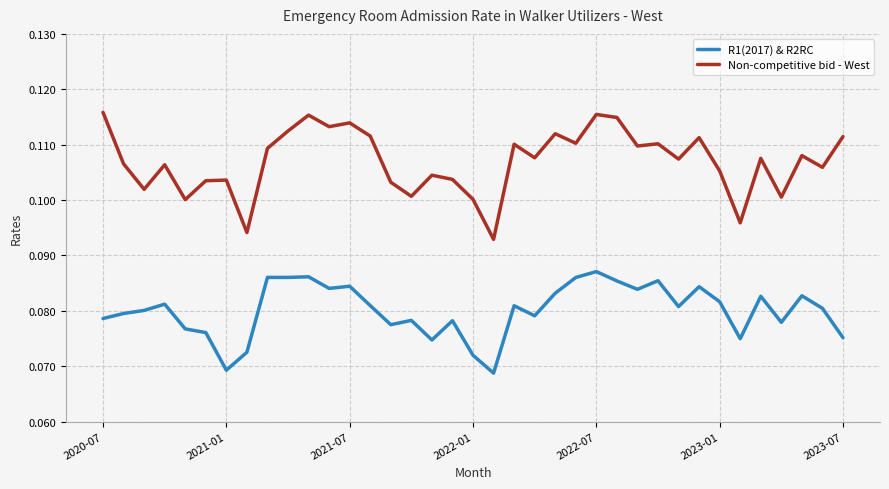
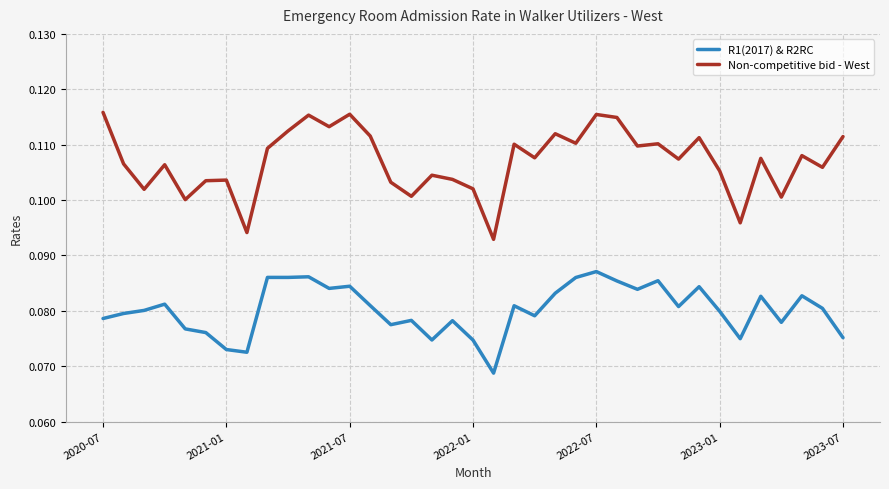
R1(2017) & R2RC, 2021-01: 0.069 -> 0.073
Non-competitive bid - West, 2021-07: 0.114 -> 0.115
R1(2017) & R2RC, 2022-01: 0.072 -> 0.075
Non-competitive bid - West, 2022-01: 0.100 -> 0.102
R1(2017) & R2RC, 2023-01: 0.082 -> 0.080
